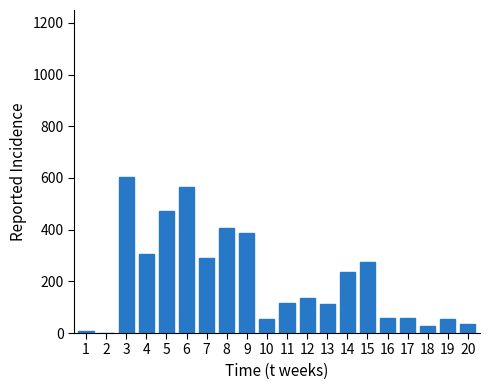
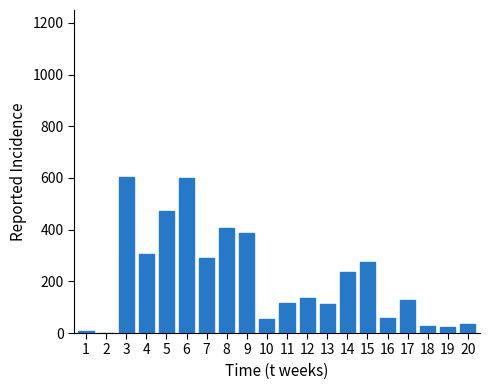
6: 560 -> 600
17: 60 -> 130
19: 60 -> 20
